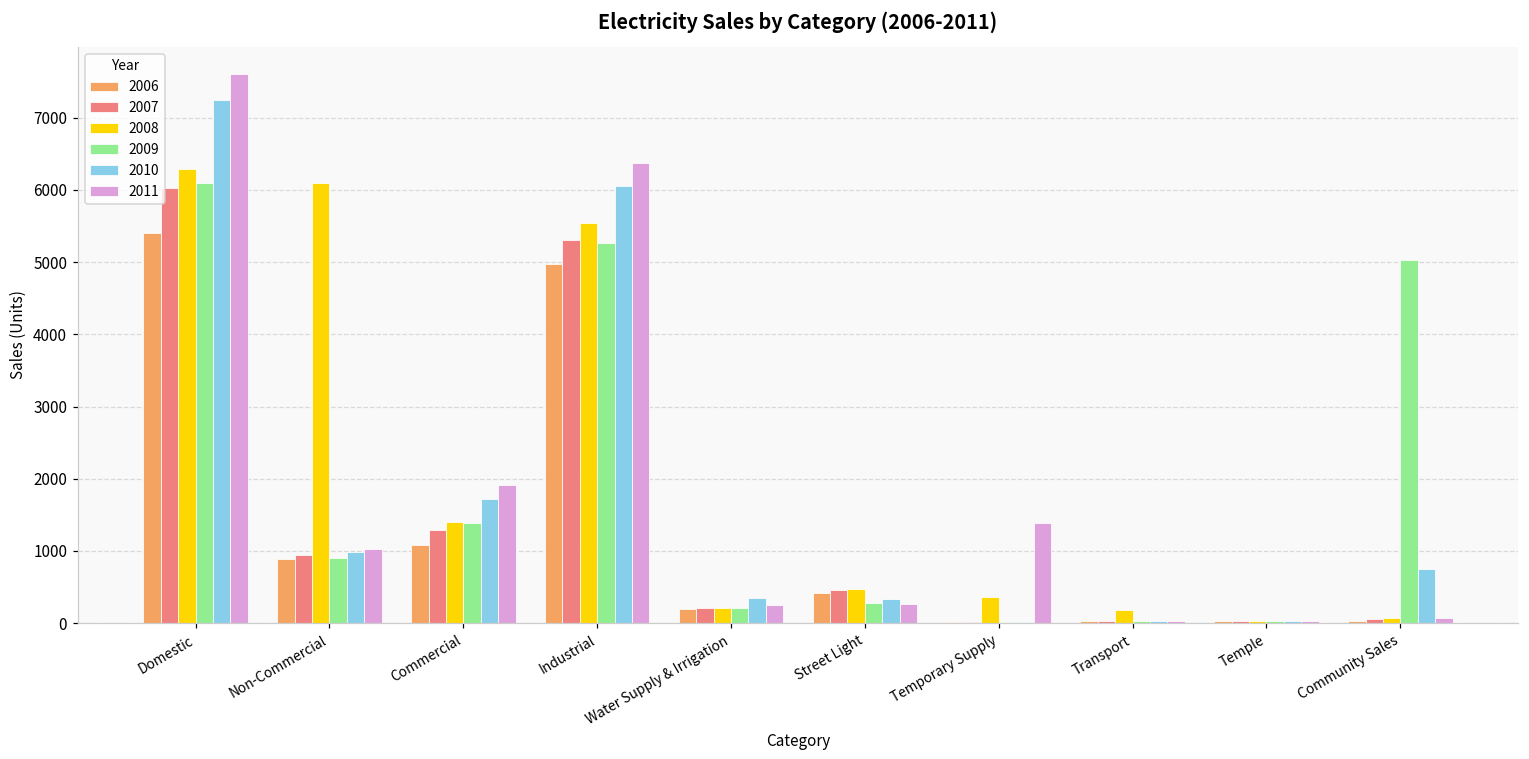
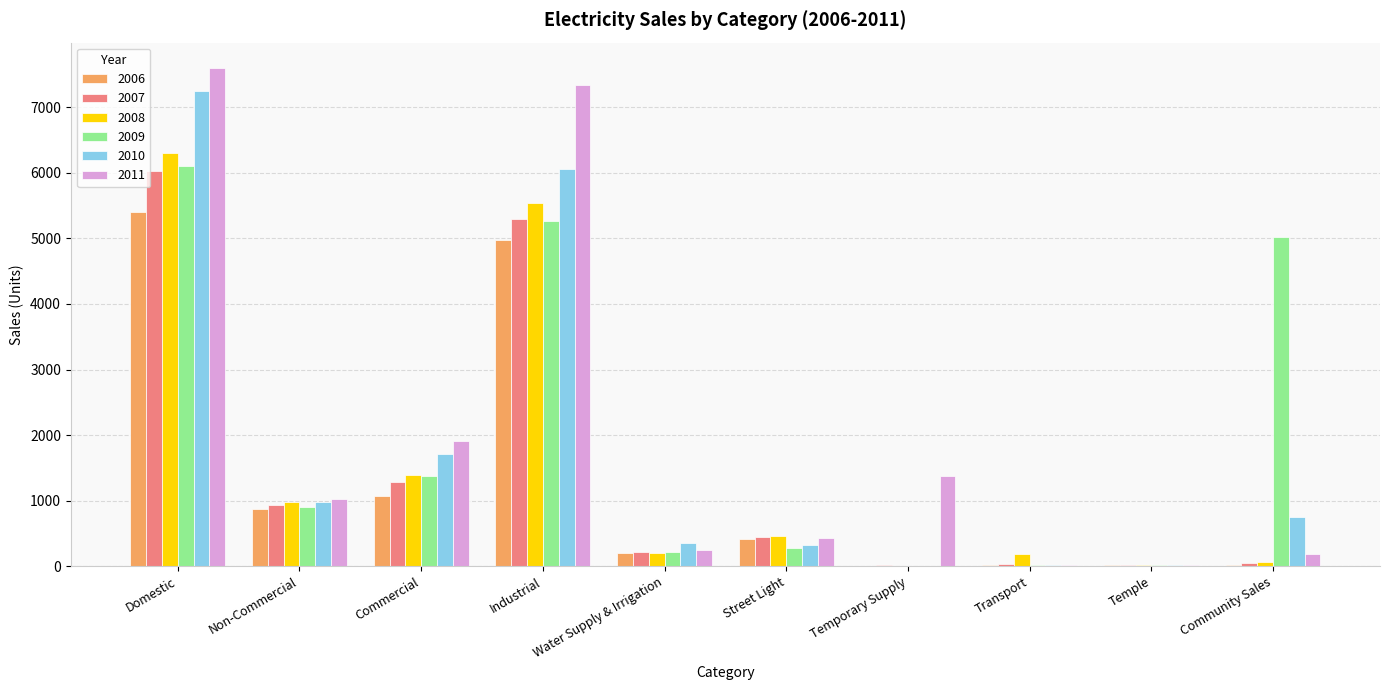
2008, Non-Commercial: 6100 -> 1000
2011, Industrial: 6400 -> 7300
2011, Street Light: 300 -> 400
2008, Temporary Supply: 400 -> 0
2011, Community Sales: 100 -> 200
